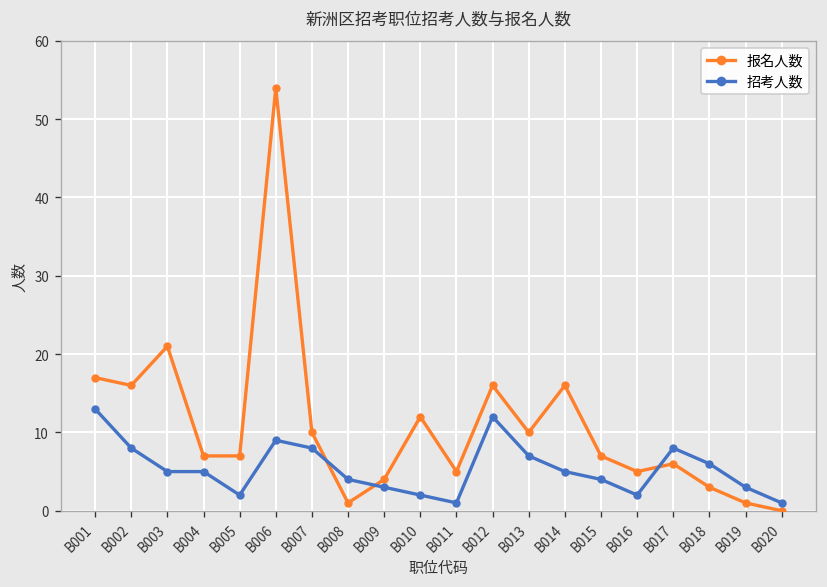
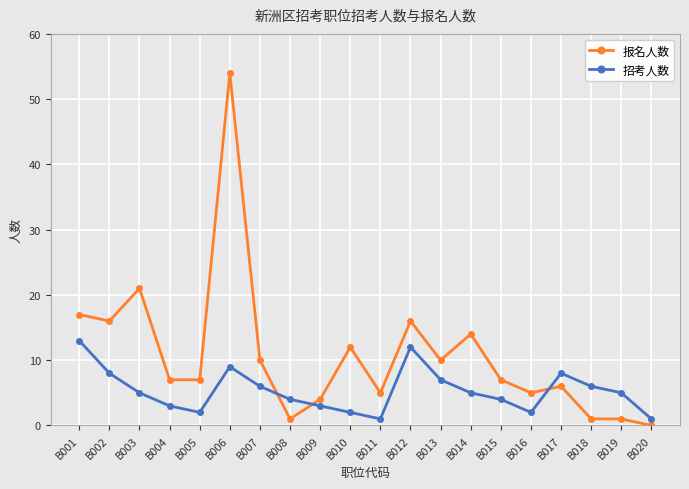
招考人数, B004: 5 -> 3
招考人数, B007: 8 -> 6
报名人数, B014: 16 -> 14
报名人数, B018: 3 -> 1
招考人数, B019: 3 -> 5
